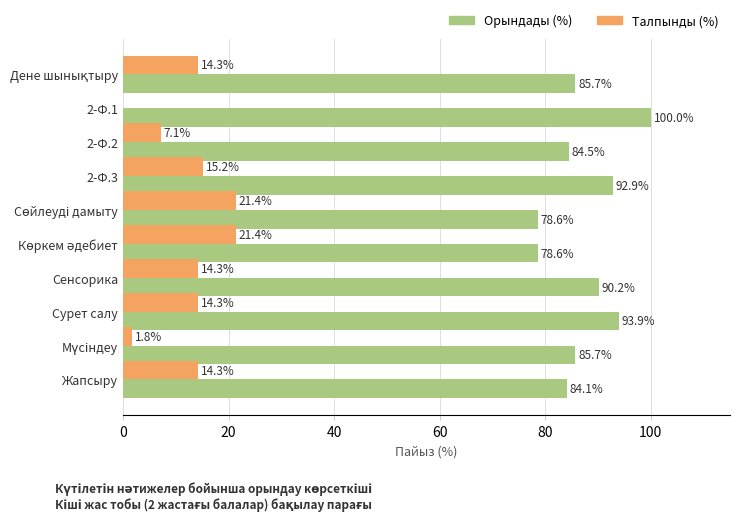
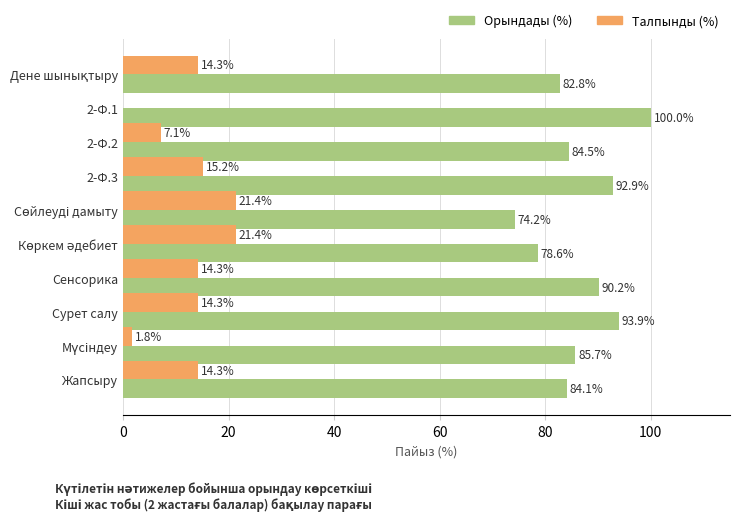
Орындады (%), Дене шынықтыру: 85.7% -> 82.8%
Орындады (%), Сөйлеуді дамыту: 78.6% -> 74.2%
